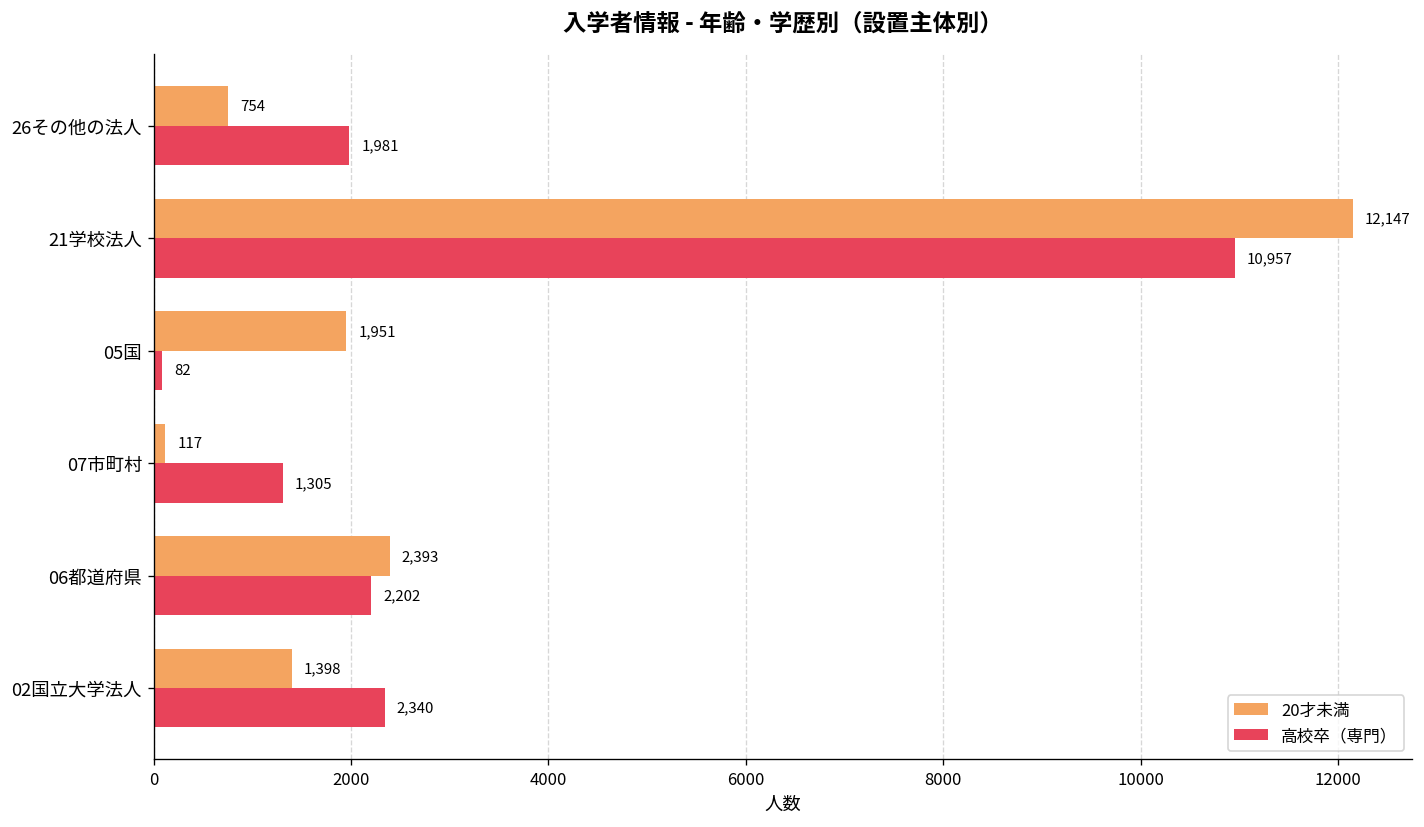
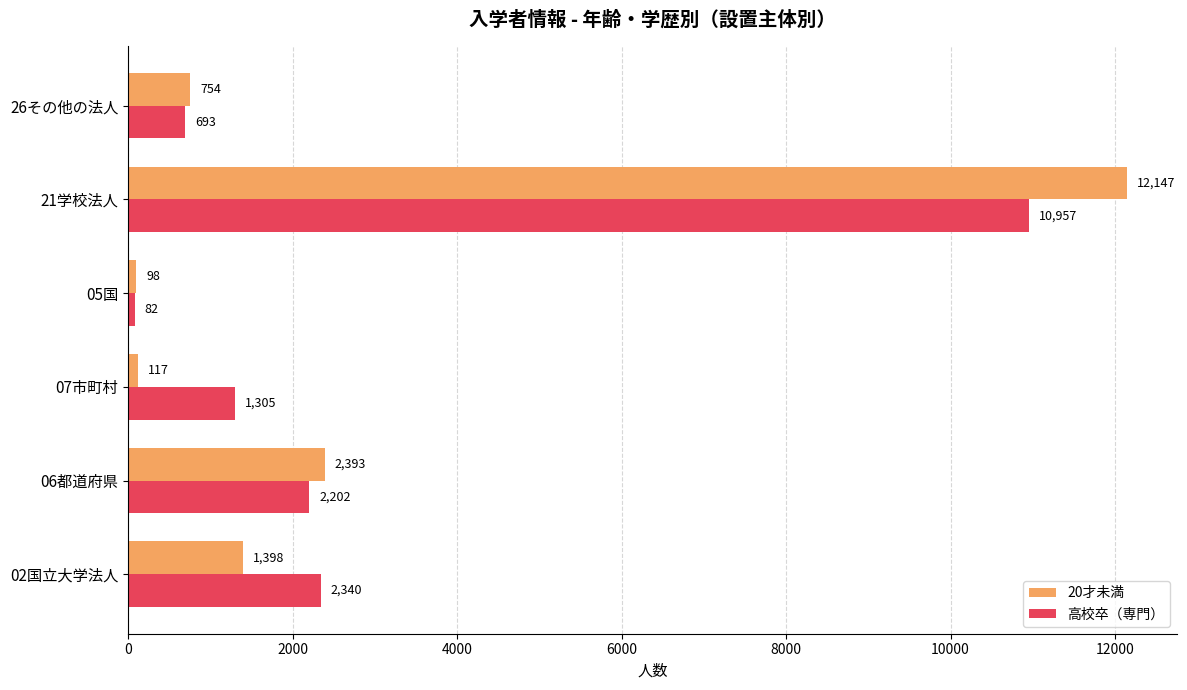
高校卒（専門）, 26その他の法人: 1,981 -> 693
20才未満, 05国: 1,951 -> 98
